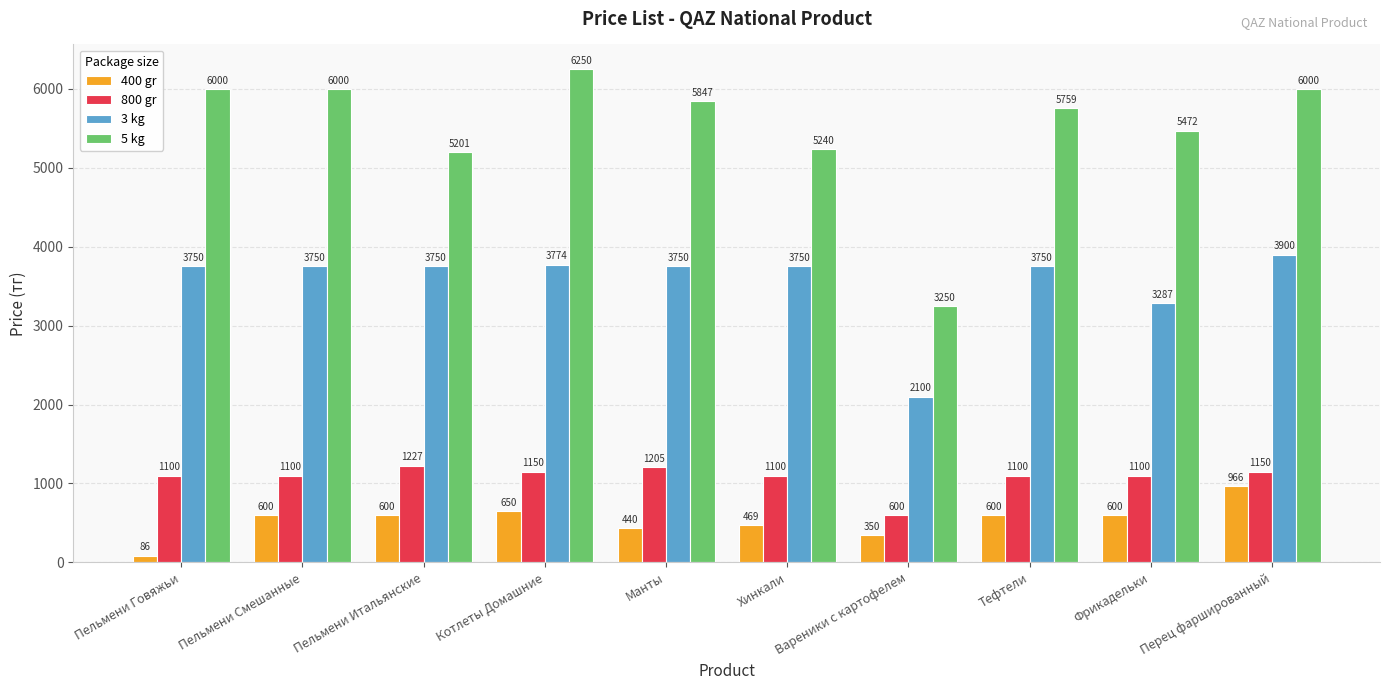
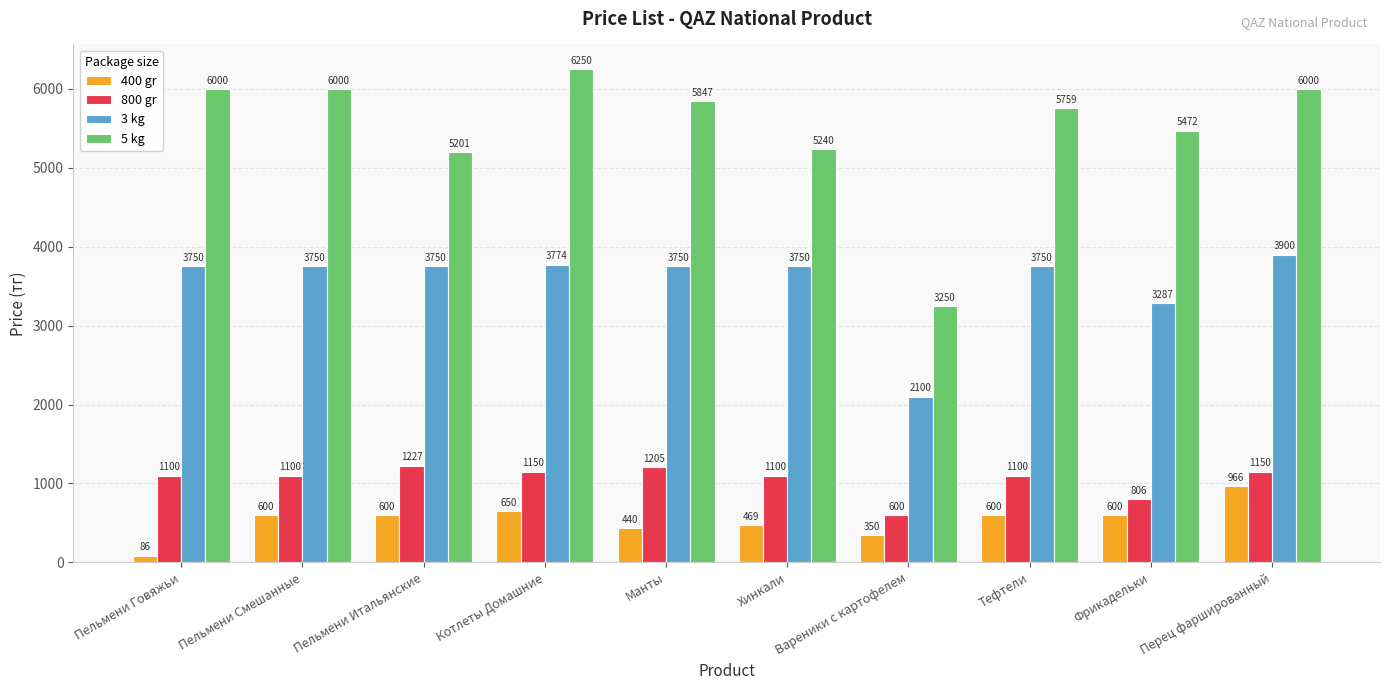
800 gr, Фрикадельки: 1100 -> 806
